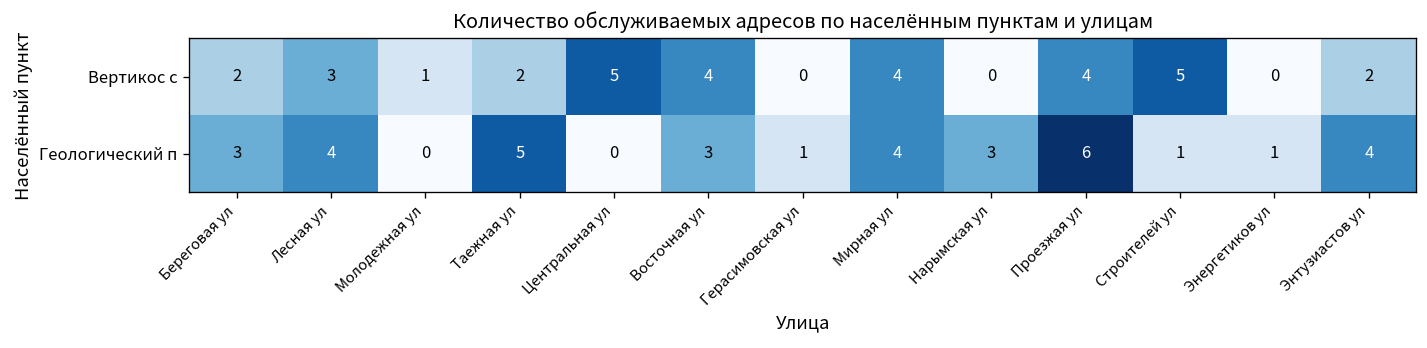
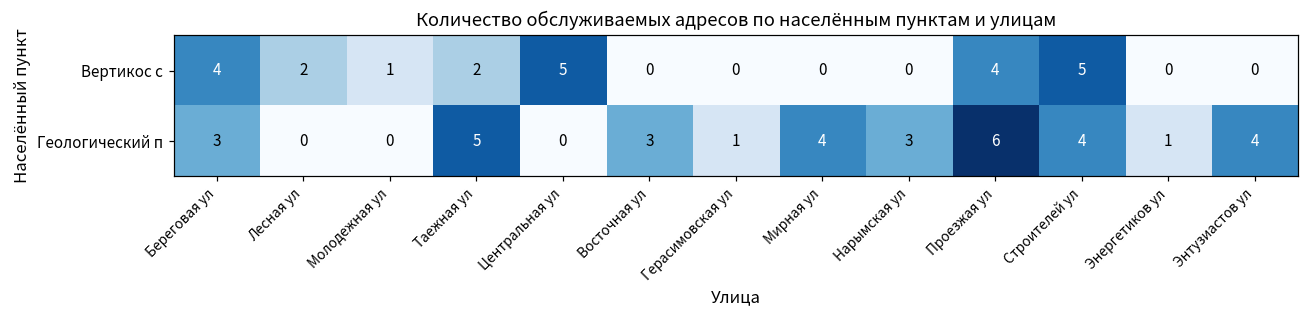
Вертикос с, Береговая ул: 2 -> 4
Вертикос с, Лесная ул: 3 -> 2
Вертикос с, Восточная ул: 4 -> 0
Вертикос с, Мирная ул: 4 -> 0
Вертикос с, Энтузиастов ул: 2 -> 0
Геологический п, Лесная ул: 4 -> 0
Геологический п, Строителей ул: 1 -> 4
